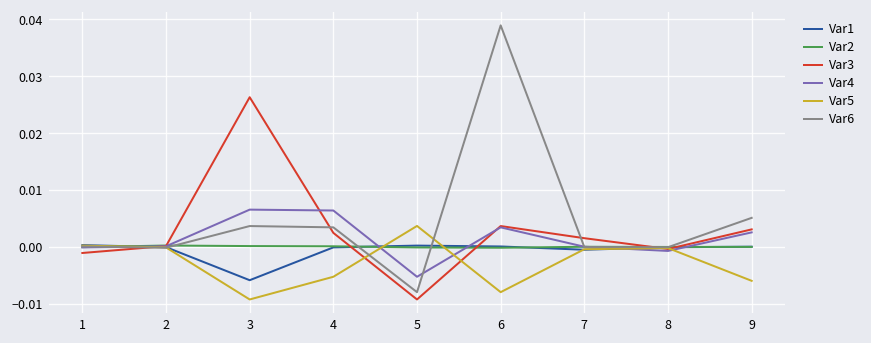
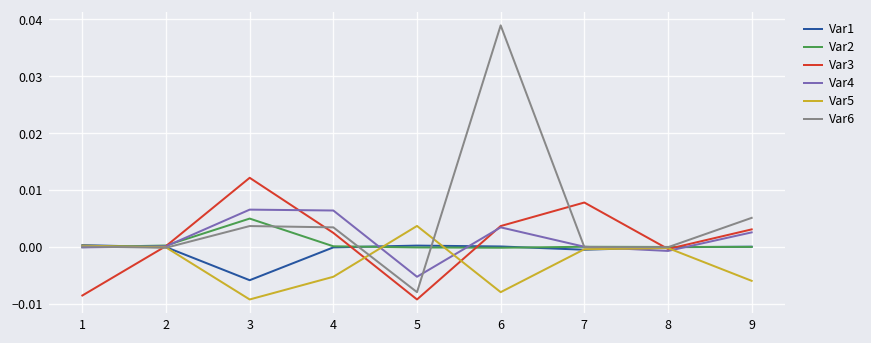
Var3, 1: -0.001 -> -0.009
Var2, 3: 0.000 -> 0.005
Var3, 3: 0.026 -> 0.012
Var3, 7: 0.002 -> 0.008
